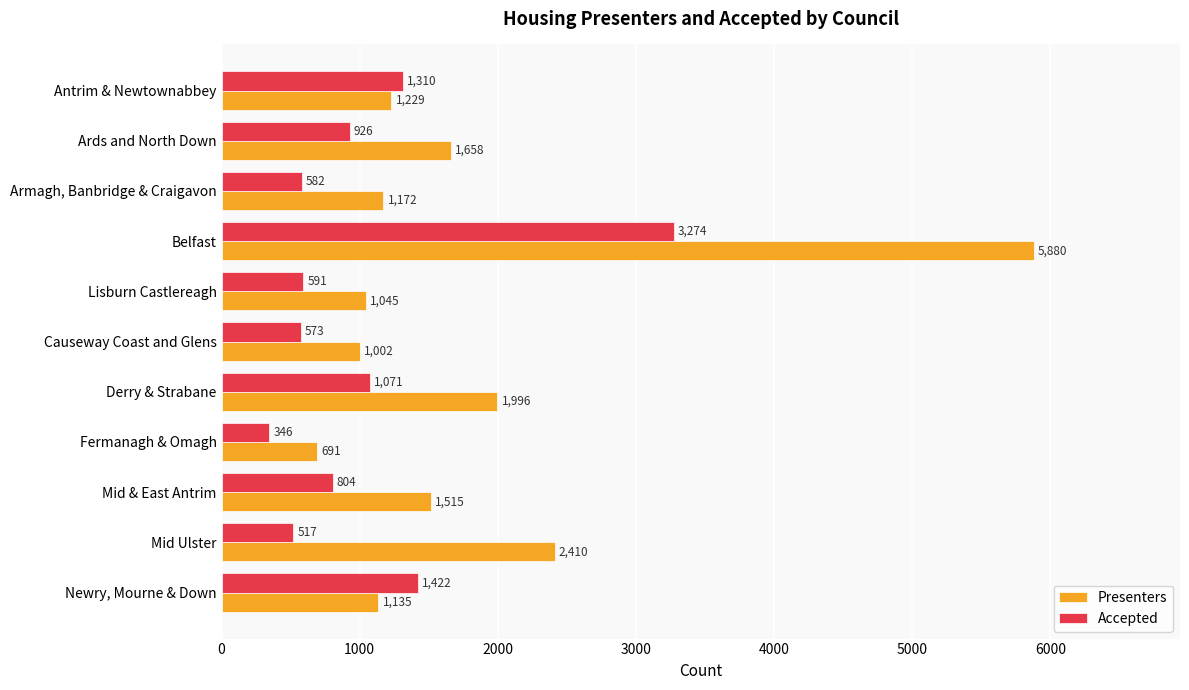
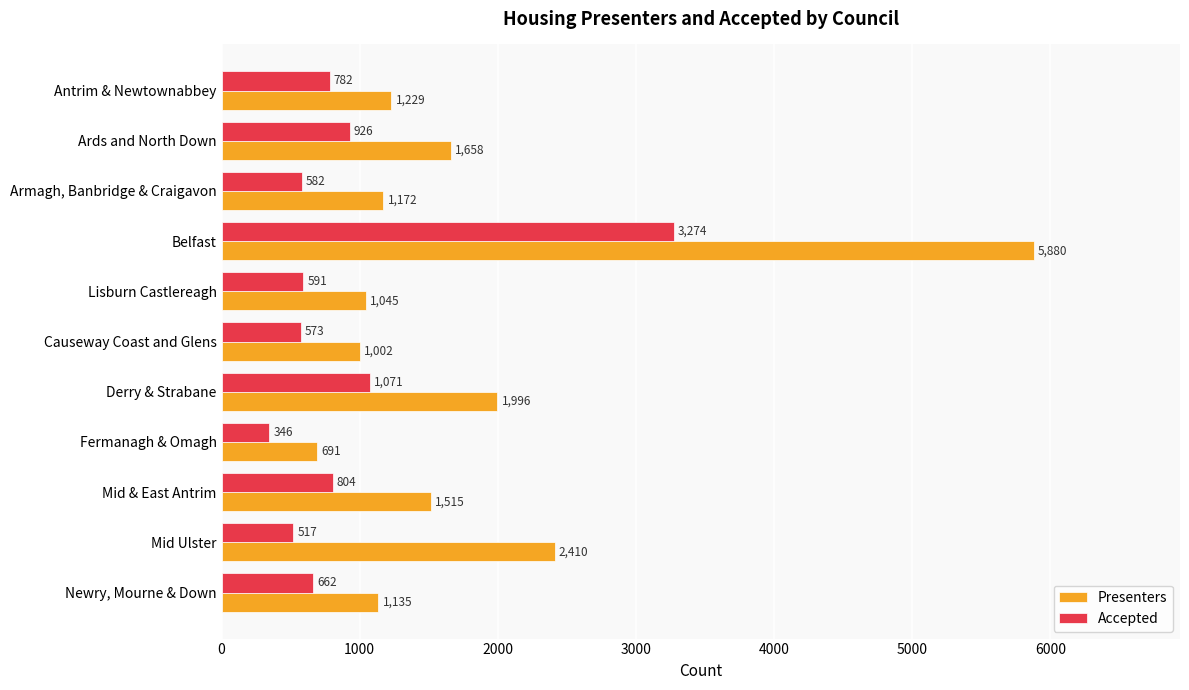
Accepted, Antrim & Newtownabbey: 1,310 -> 782
Accepted, Newry, Mourne & Down: 1,422 -> 662
